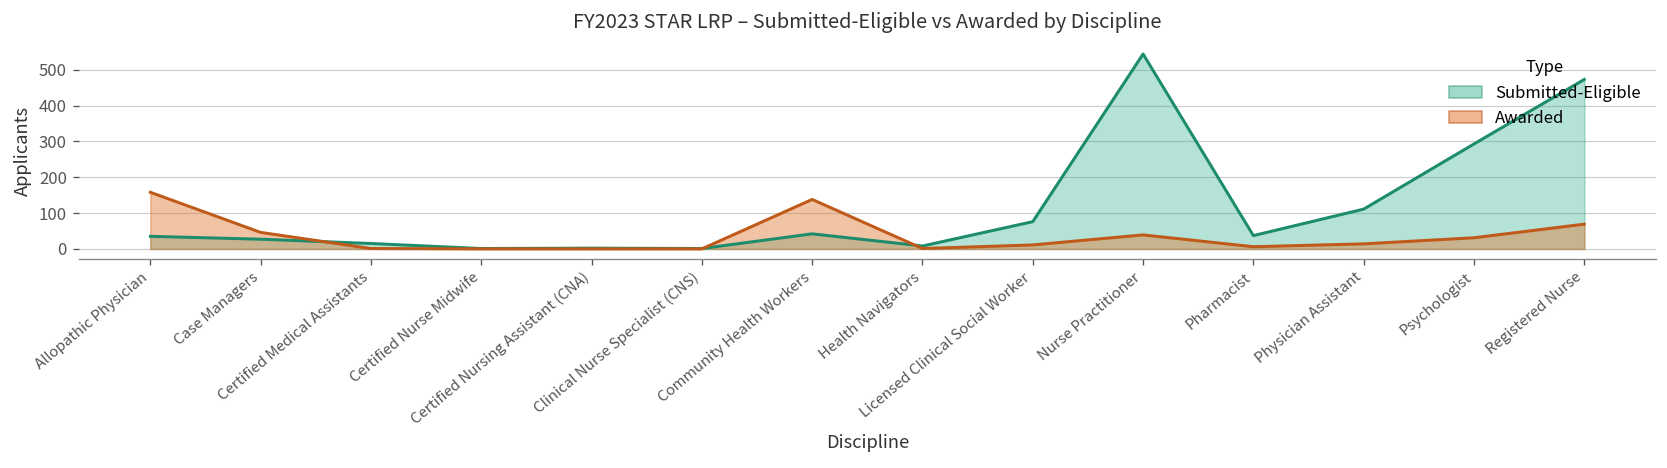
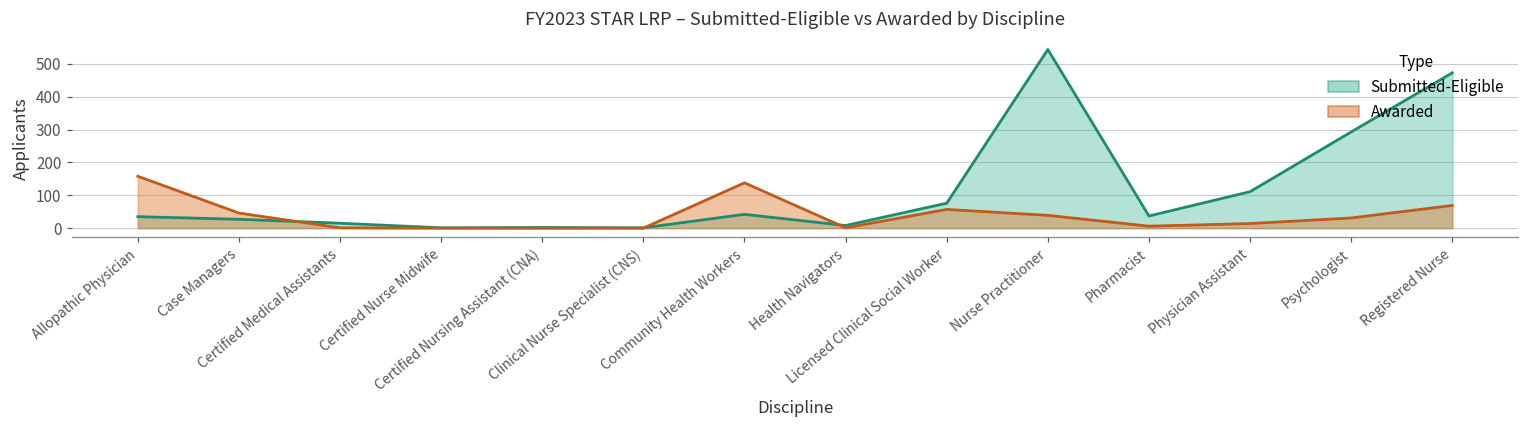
Awarded, Licensed Clinical Social Worker: 10 -> 60
